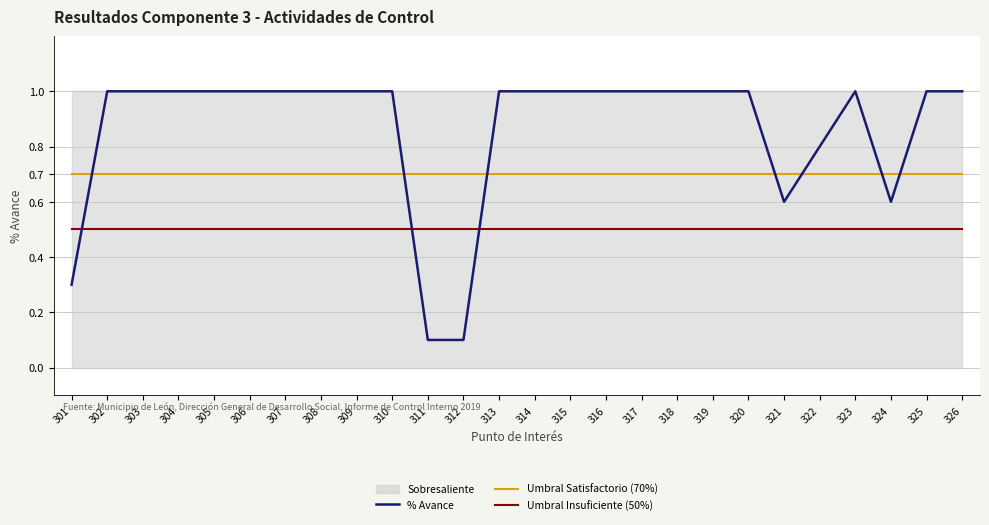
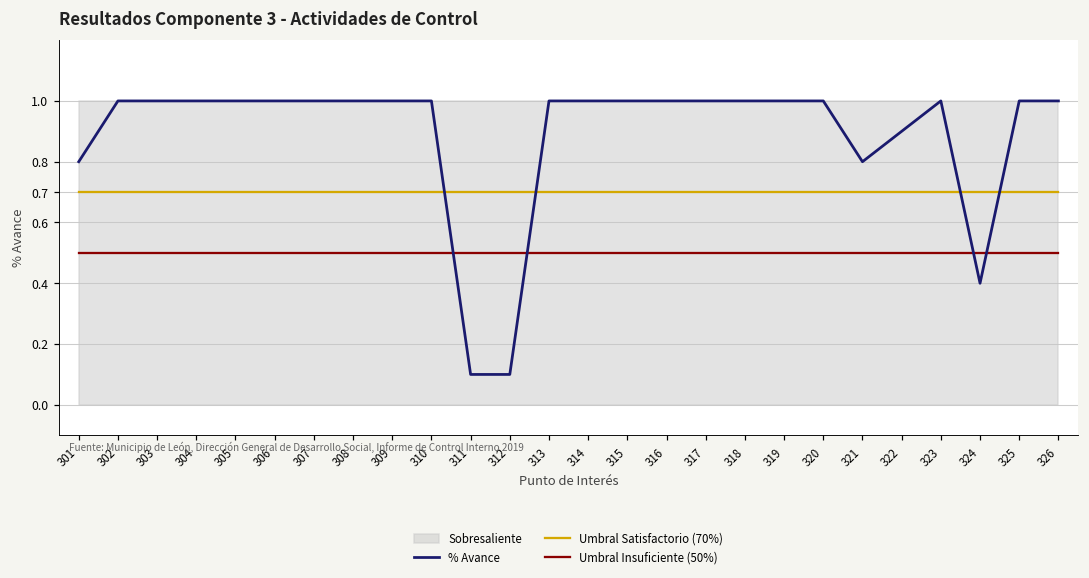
% Avance, 301: 0.3 -> 0.8
% Avance, 321: 0.6 -> 0.8
% Avance, 322: 0.8 -> 0.9
% Avance, 324: 0.6 -> 0.4
